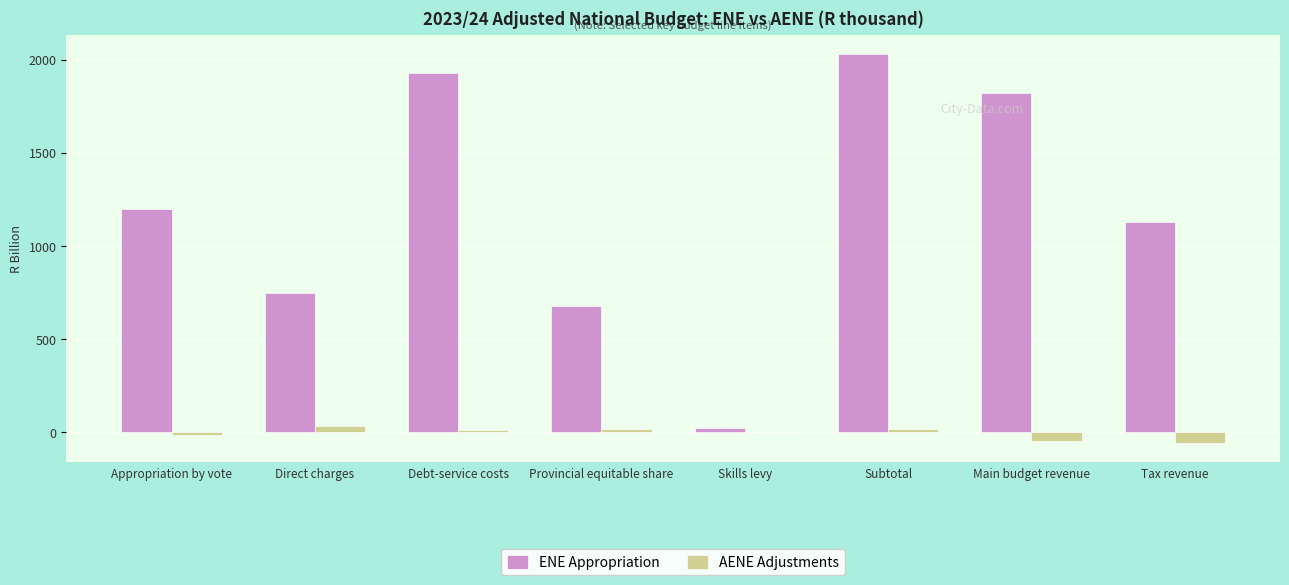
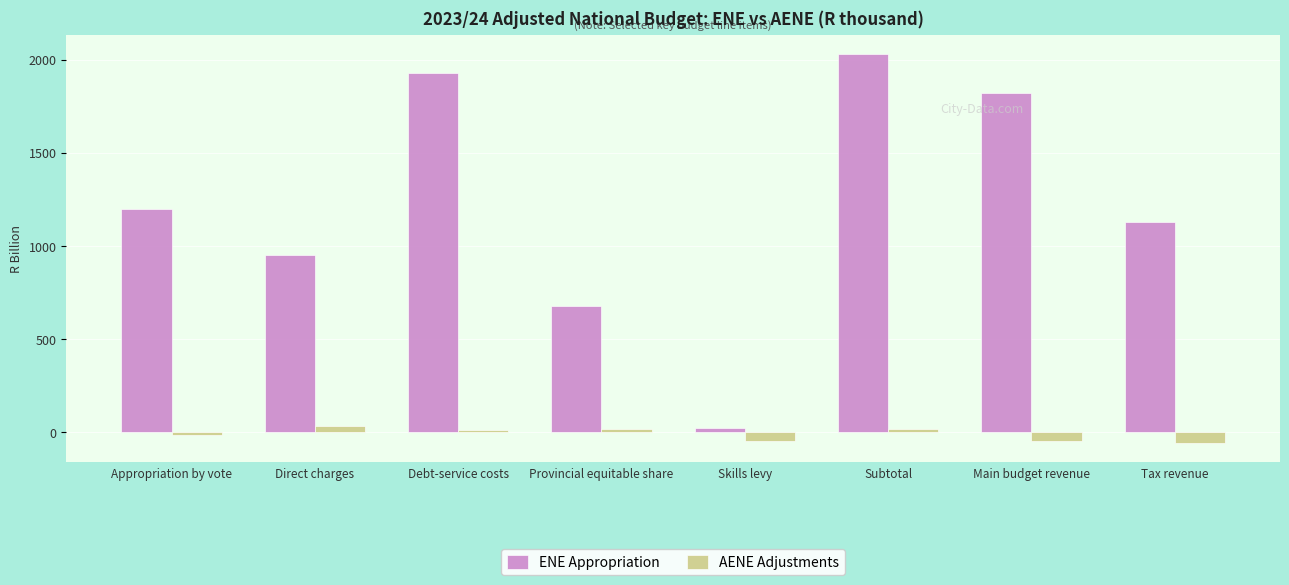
ENE Appropriation, Direct charges: 750 -> 950
AENE Adjustments, Skills levy: 0 -> -50
